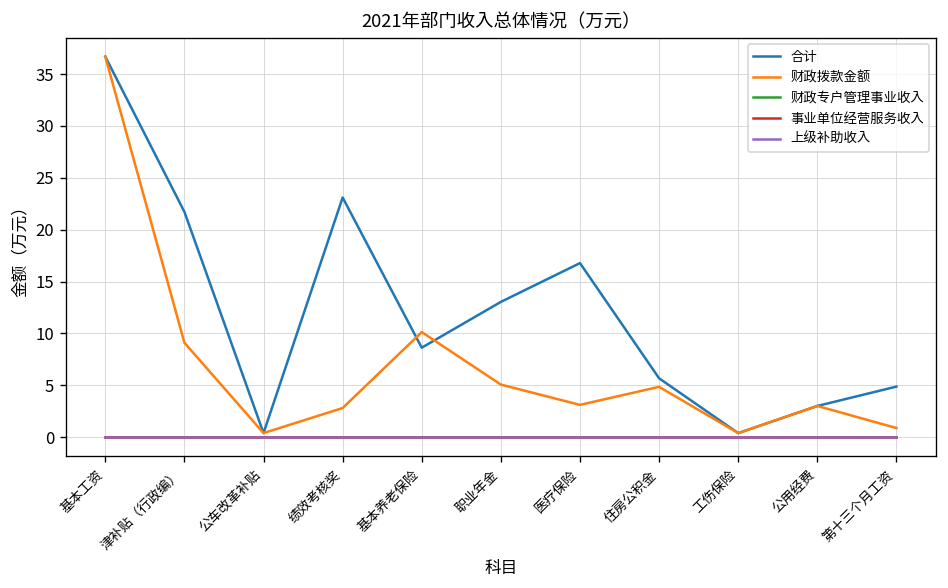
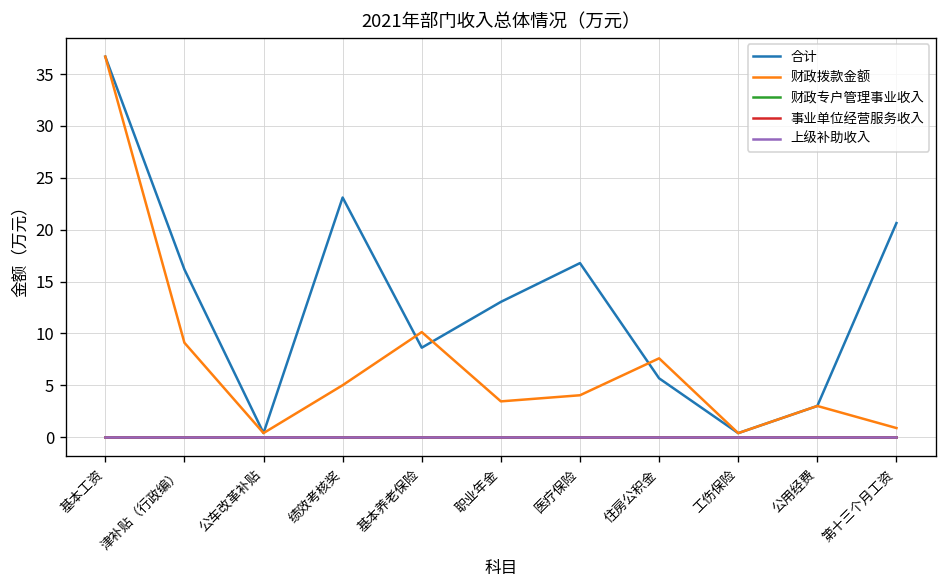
合计, 津补贴（行政编）: 22 -> 16
财政拨款金额, 绩效考核奖: 3 -> 5
财政拨款金额, 职业年金: 5 -> 3
财政拨款金额, 医疗保险: 3 -> 4
财政拨款金额, 住房公积金: 5 -> 8
合计, 第十三个月工资: 5 -> 21
